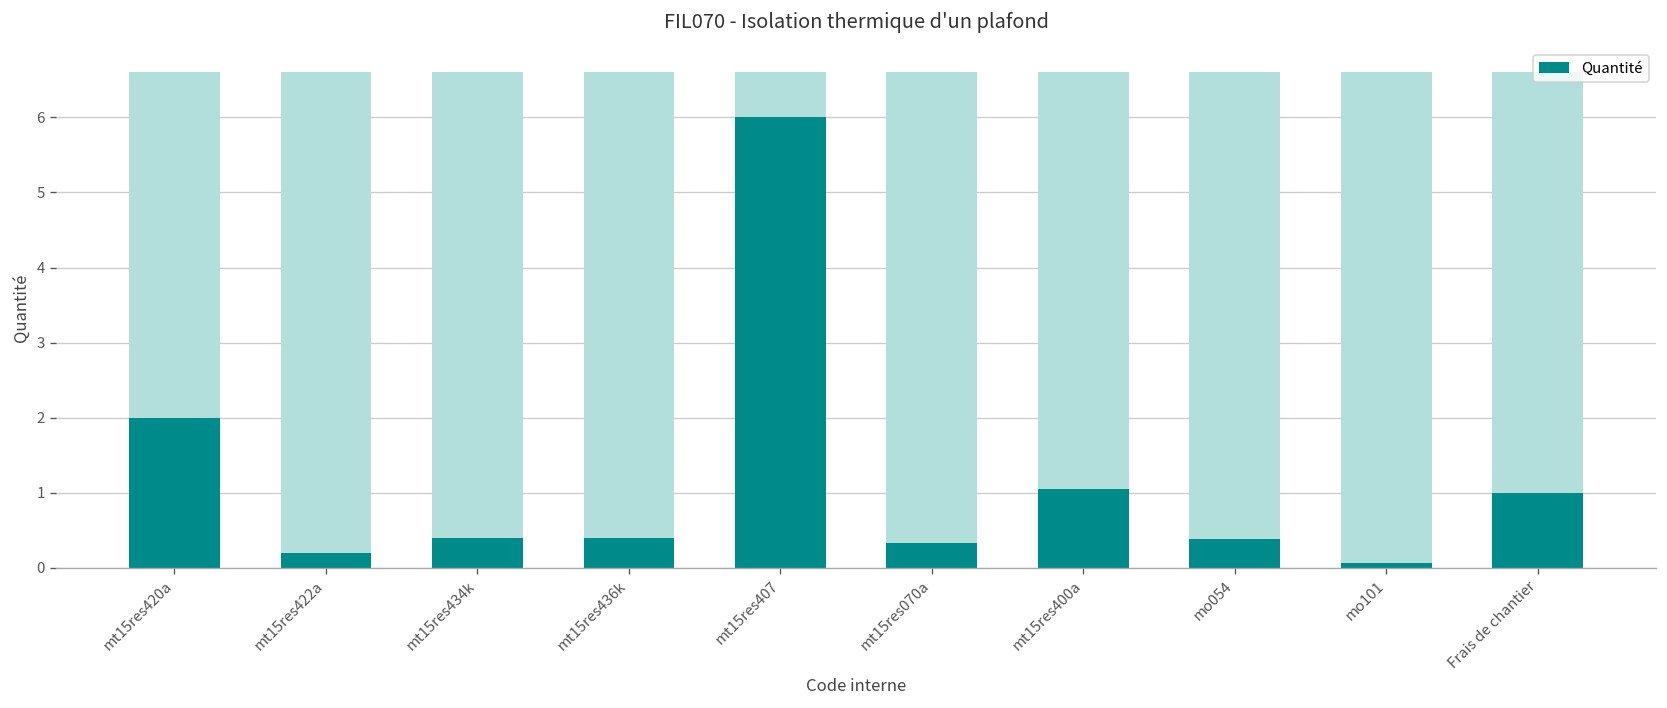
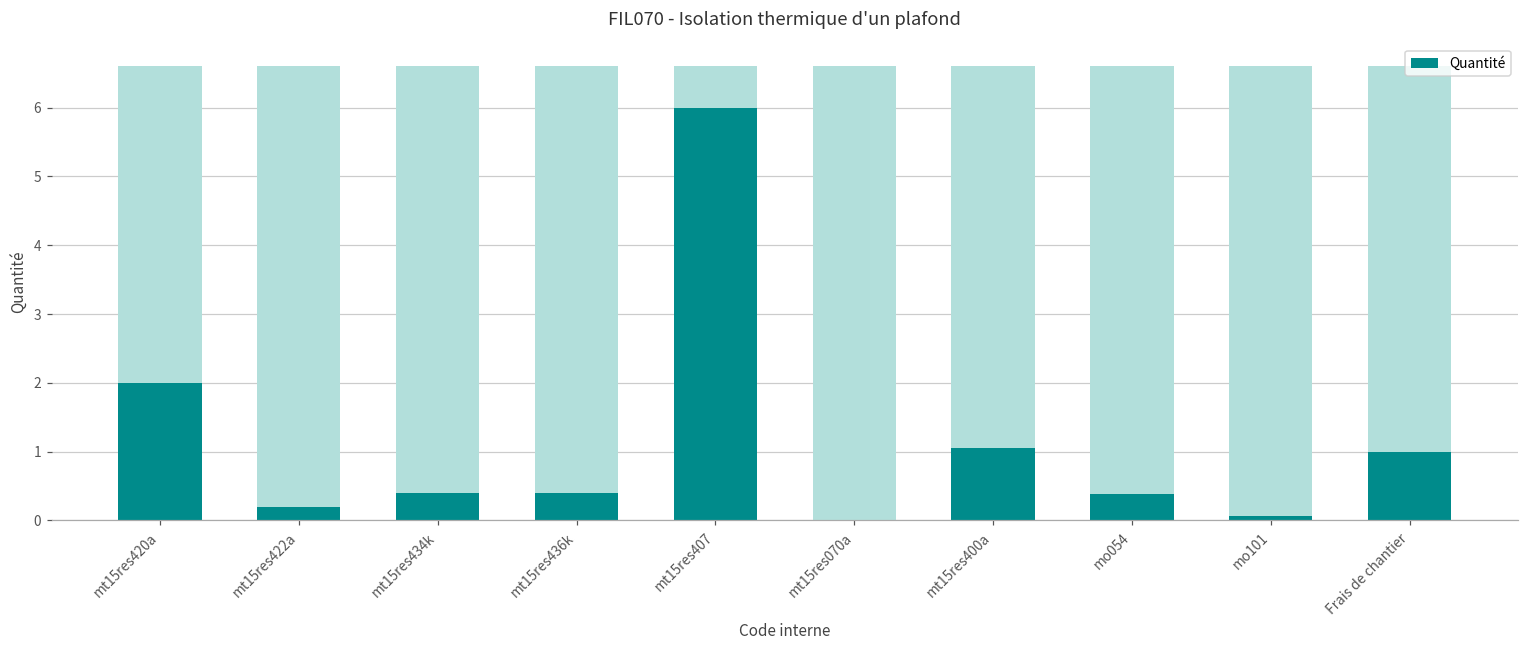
Quantité, mt15res070a: 0.3 -> 0.0
